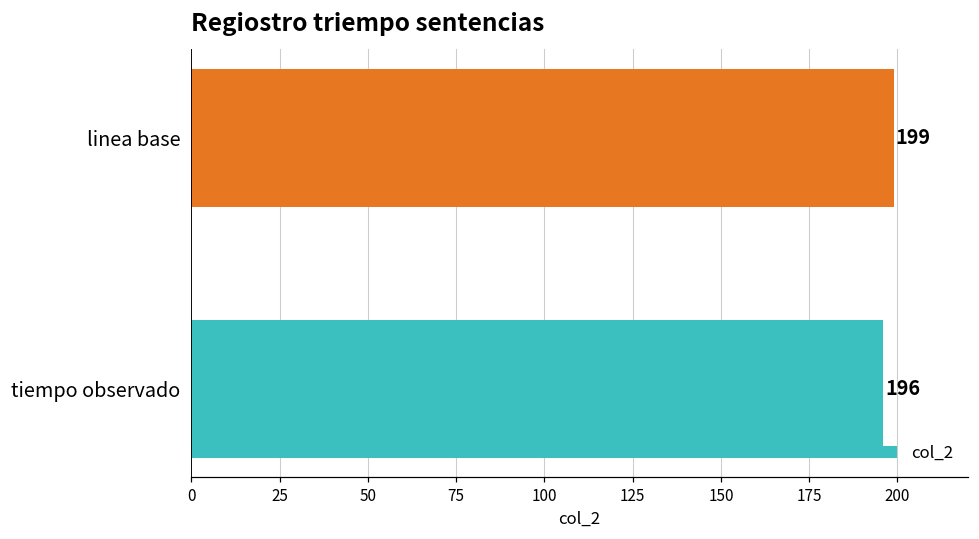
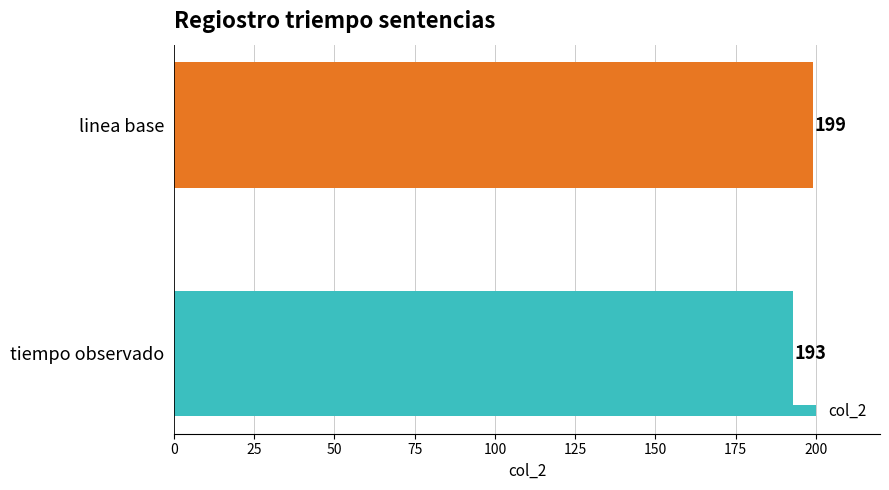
tiempo observado: 196 -> 193
